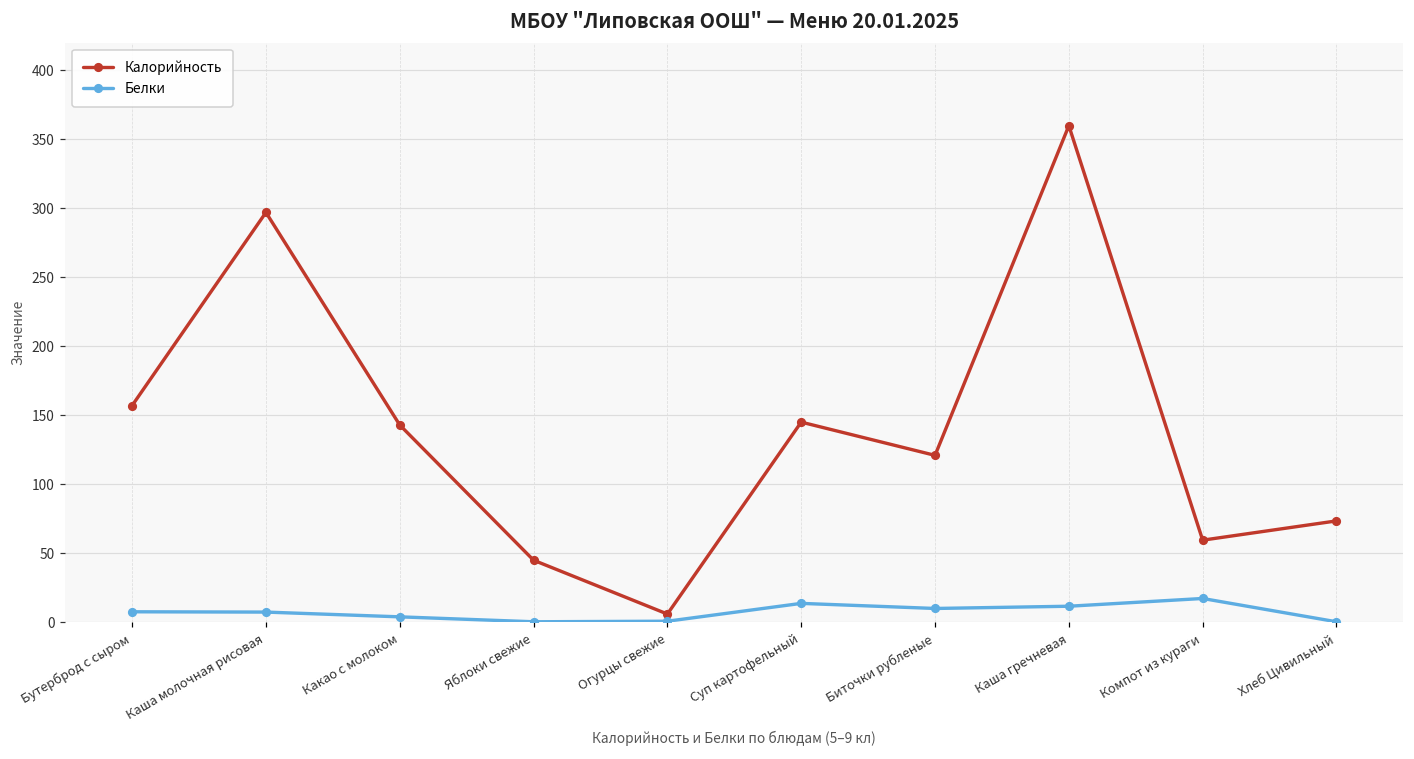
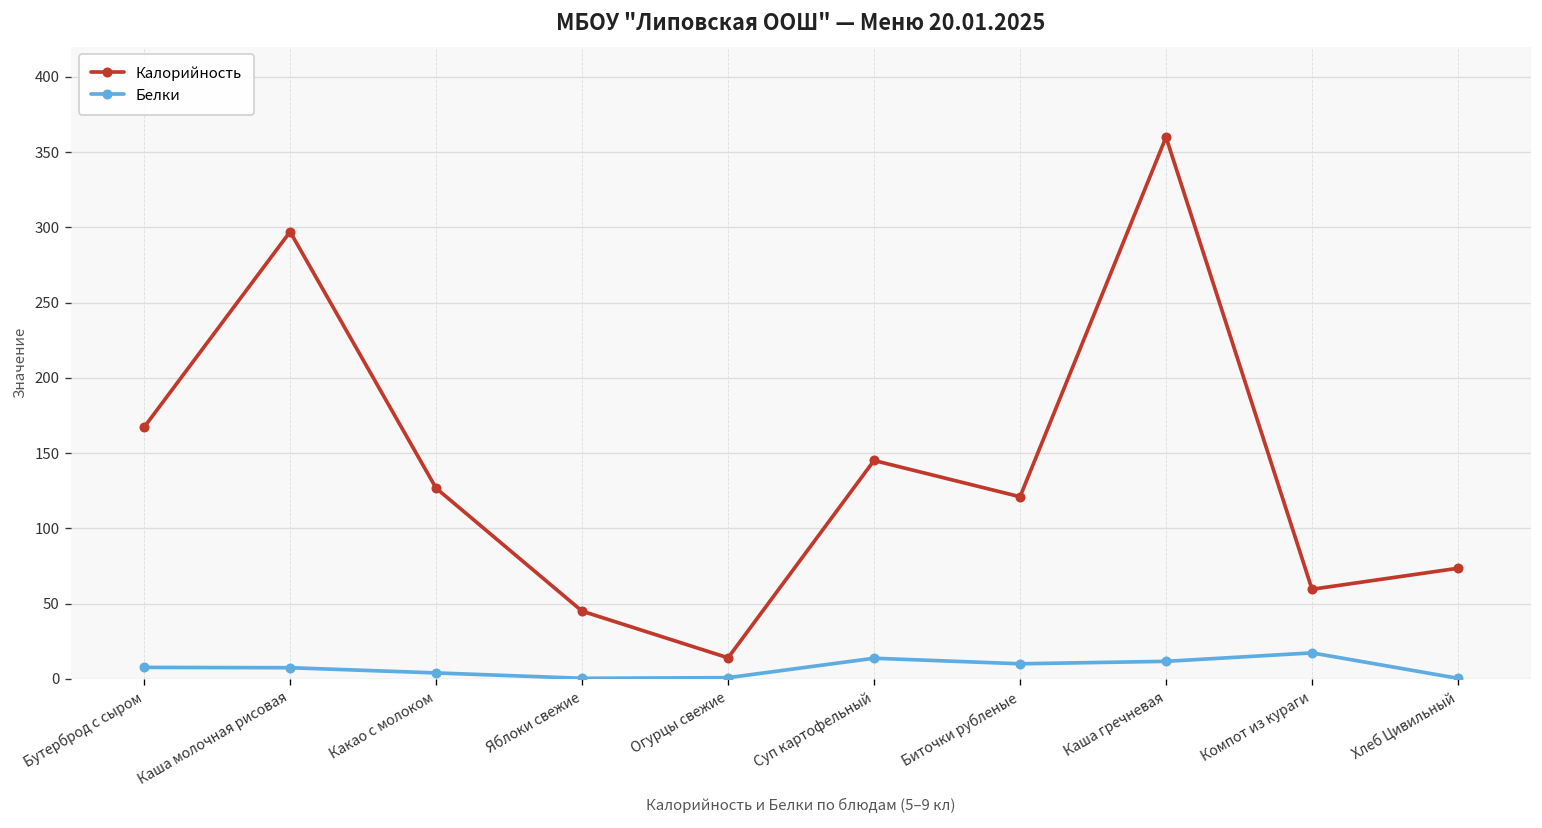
Калорийность, Бутерброд с сыром: 157 -> 167
Калорийность, Какао с молоком: 143 -> 127
Калорийность, Огурцы свежие: 6 -> 14
